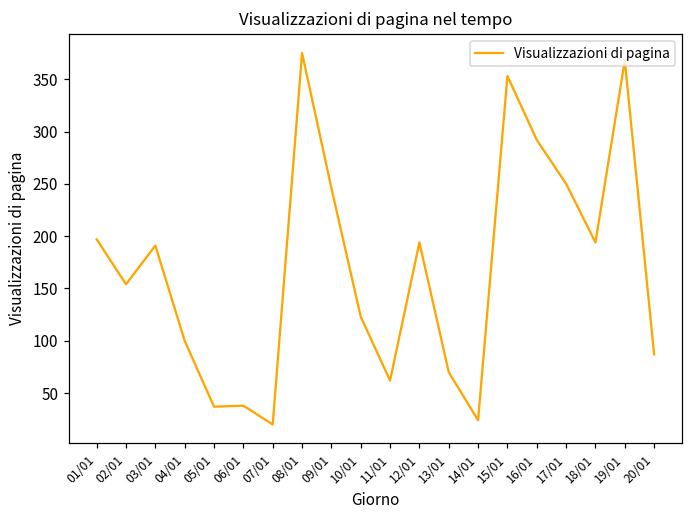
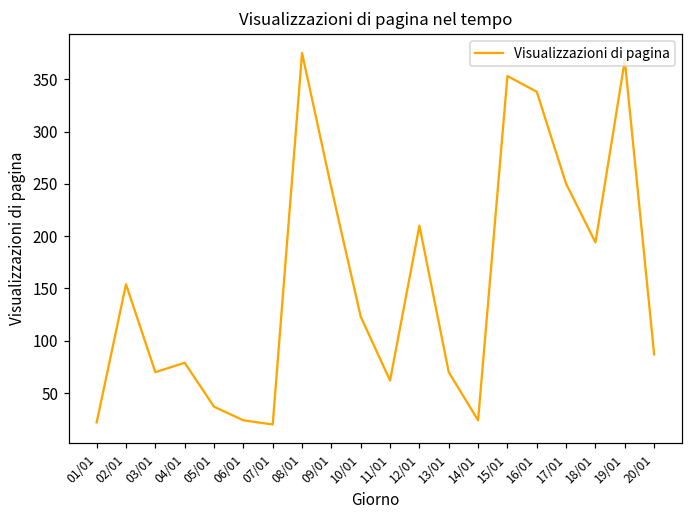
01/01: 200 -> 20
03/01: 190 -> 70
04/01: 100 -> 80
06/01: 40 -> 20
12/01: 190 -> 210
16/01: 290 -> 340
